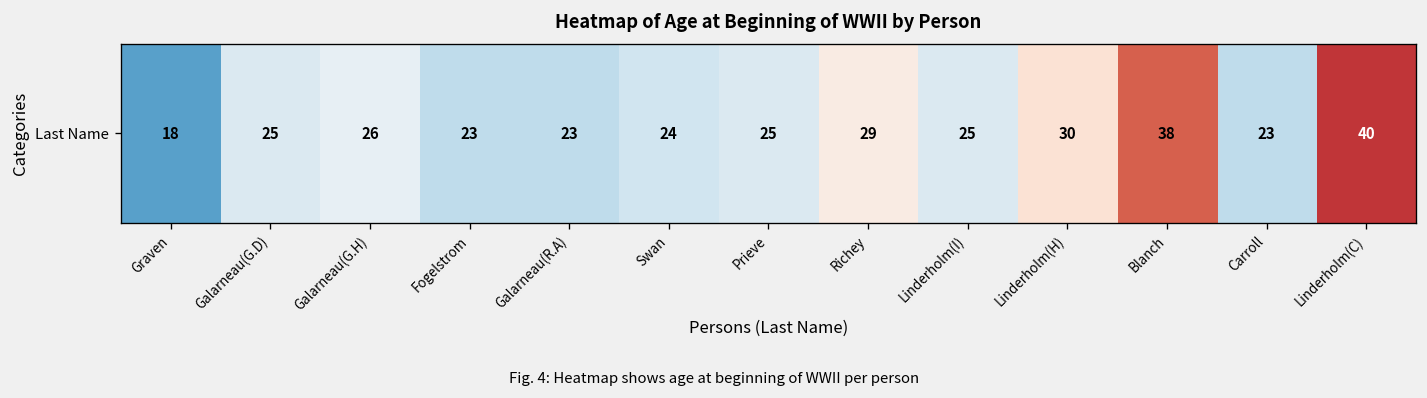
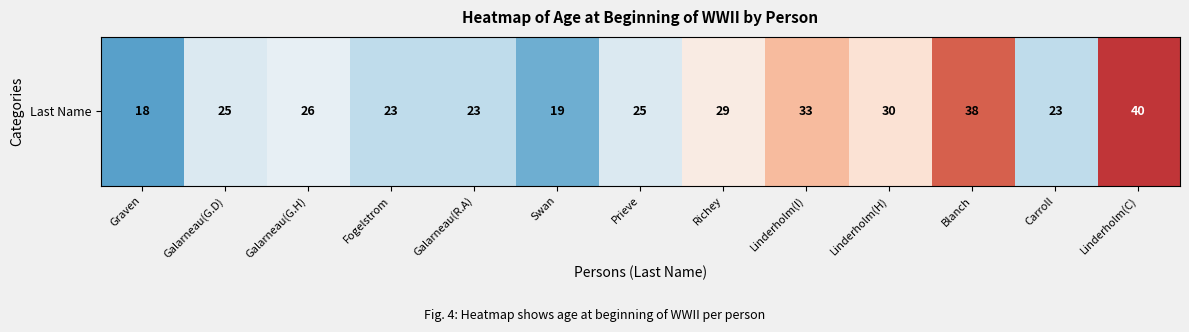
Last Name, Swan: 24 -> 19
Last Name, Linderholm(I): 25 -> 33
